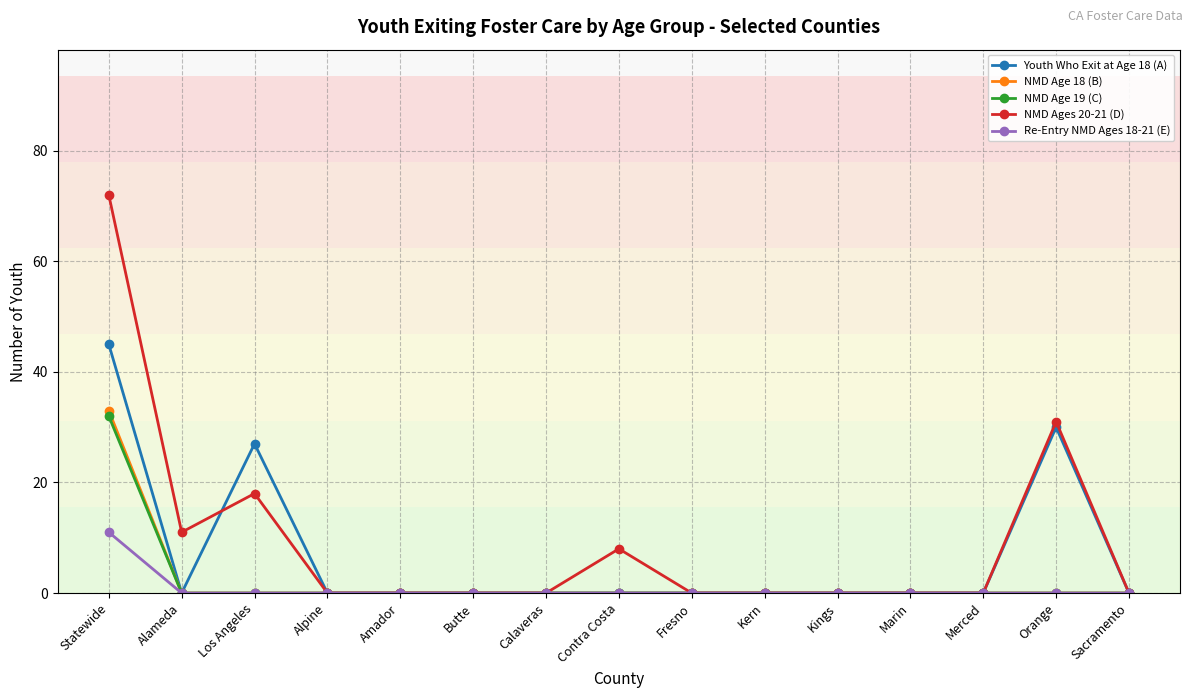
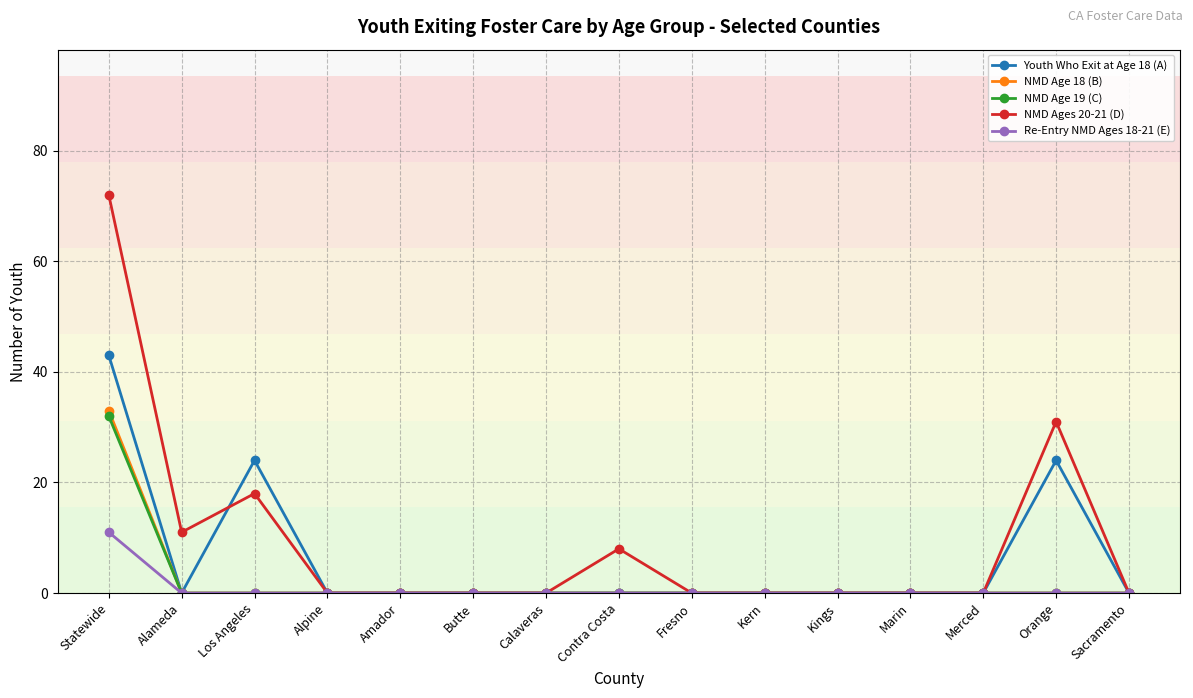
Youth Who Exit at Age 18 (A), Statewide: 45 -> 43
Youth Who Exit at Age 18 (A), Los Angeles: 27 -> 24
Youth Who Exit at Age 18 (A), Orange: 30 -> 24
